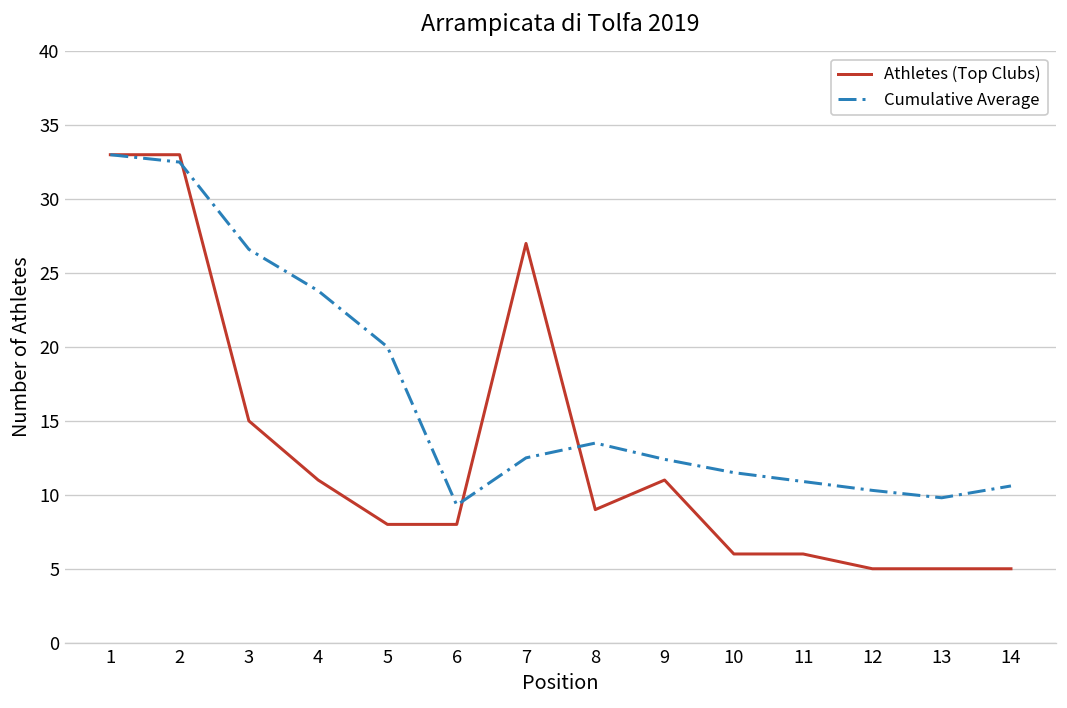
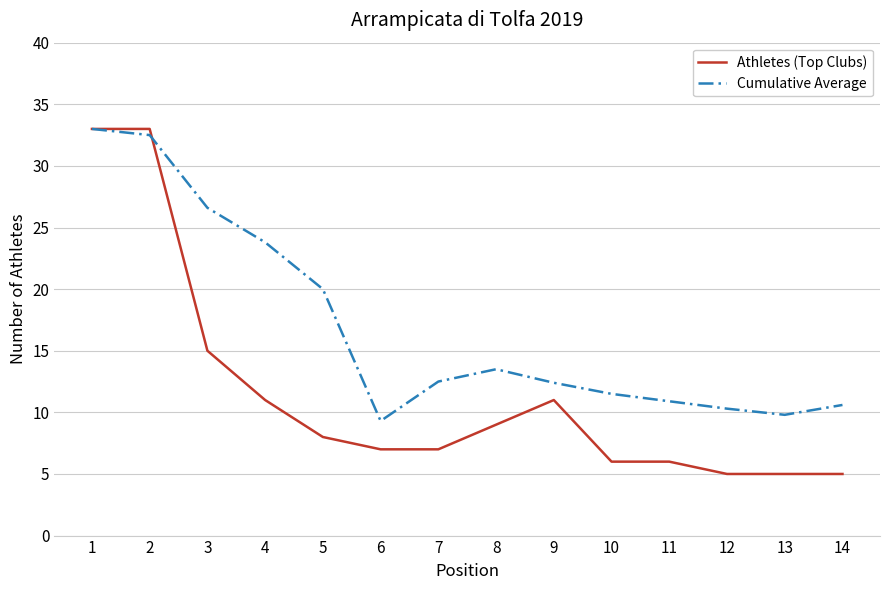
Athletes (Top Clubs), 6: 8 -> 7
Athletes (Top Clubs), 7: 27 -> 7
